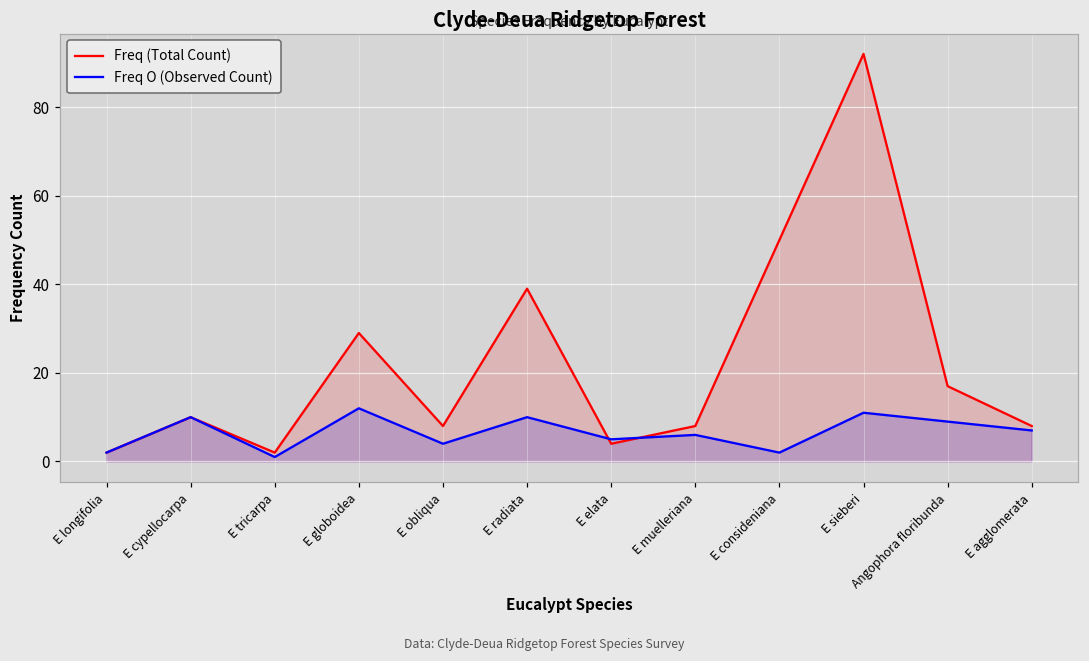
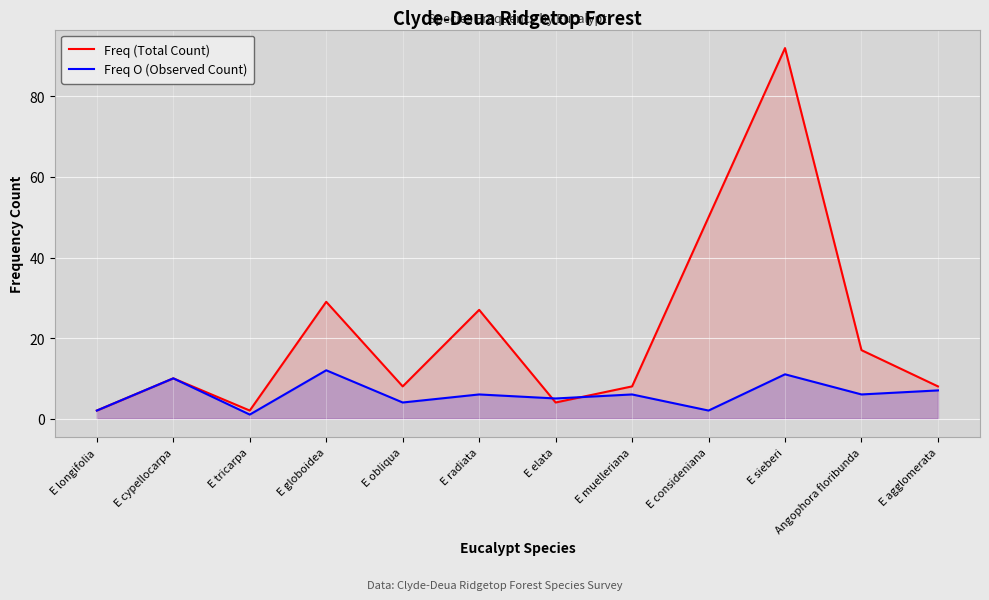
Freq (Total Count), E radiata: 39 -> 27
Freq O (Observed Count), E radiata: 10 -> 6
Freq O (Observed Count), Angophora floribunda: 9 -> 6
